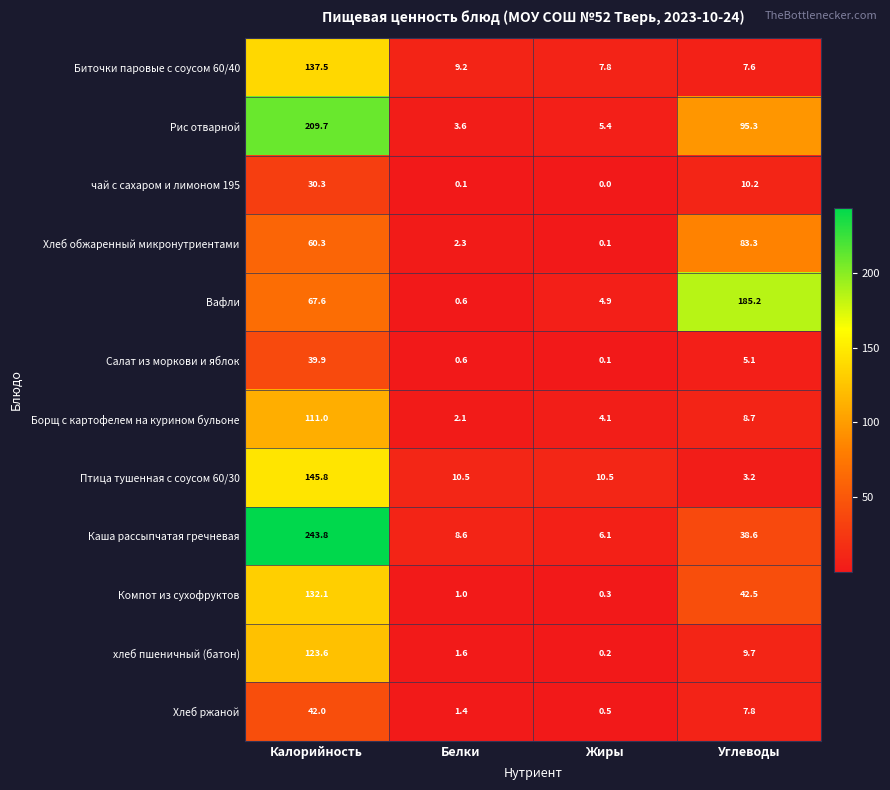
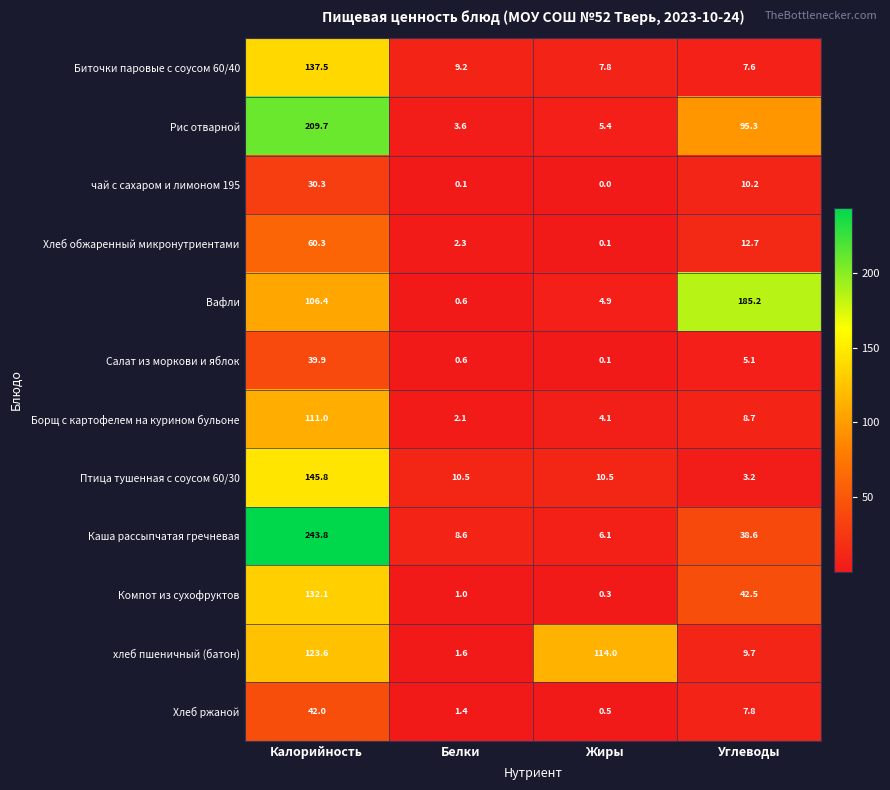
Хлеб обжаренный микронутриентами, Углеводы: 83.3 -> 12.7
Вафли, Калорийность: 67.6 -> 106.4
хлеб пшеничный (батон), Жиры: 0.2 -> 114.0
